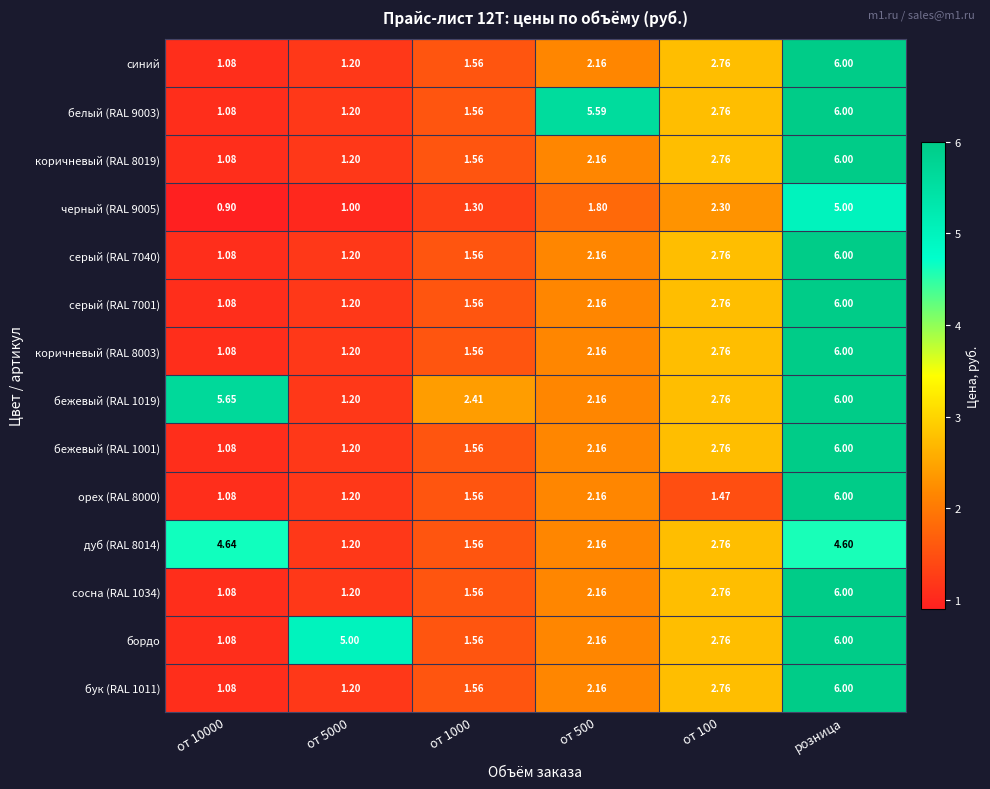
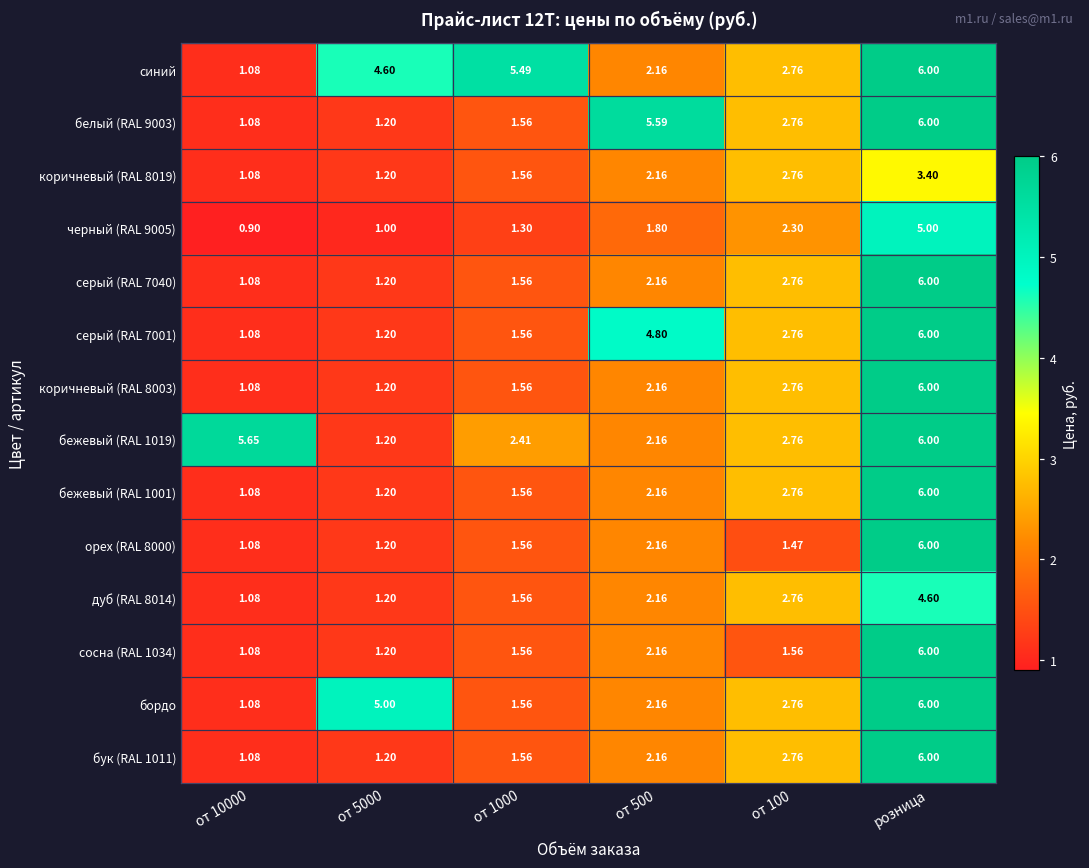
синий, от 5000: 1.20 -> 4.60
синий, от 1000: 1.56 -> 5.49
коричневый (RAL 8019), розница: 6.00 -> 3.40
серый (RAL 7001), от 500: 2.16 -> 4.80
дуб (RAL 8014), от 10000: 4.64 -> 1.08
сосна (RAL 1034), от 100: 2.76 -> 1.56
